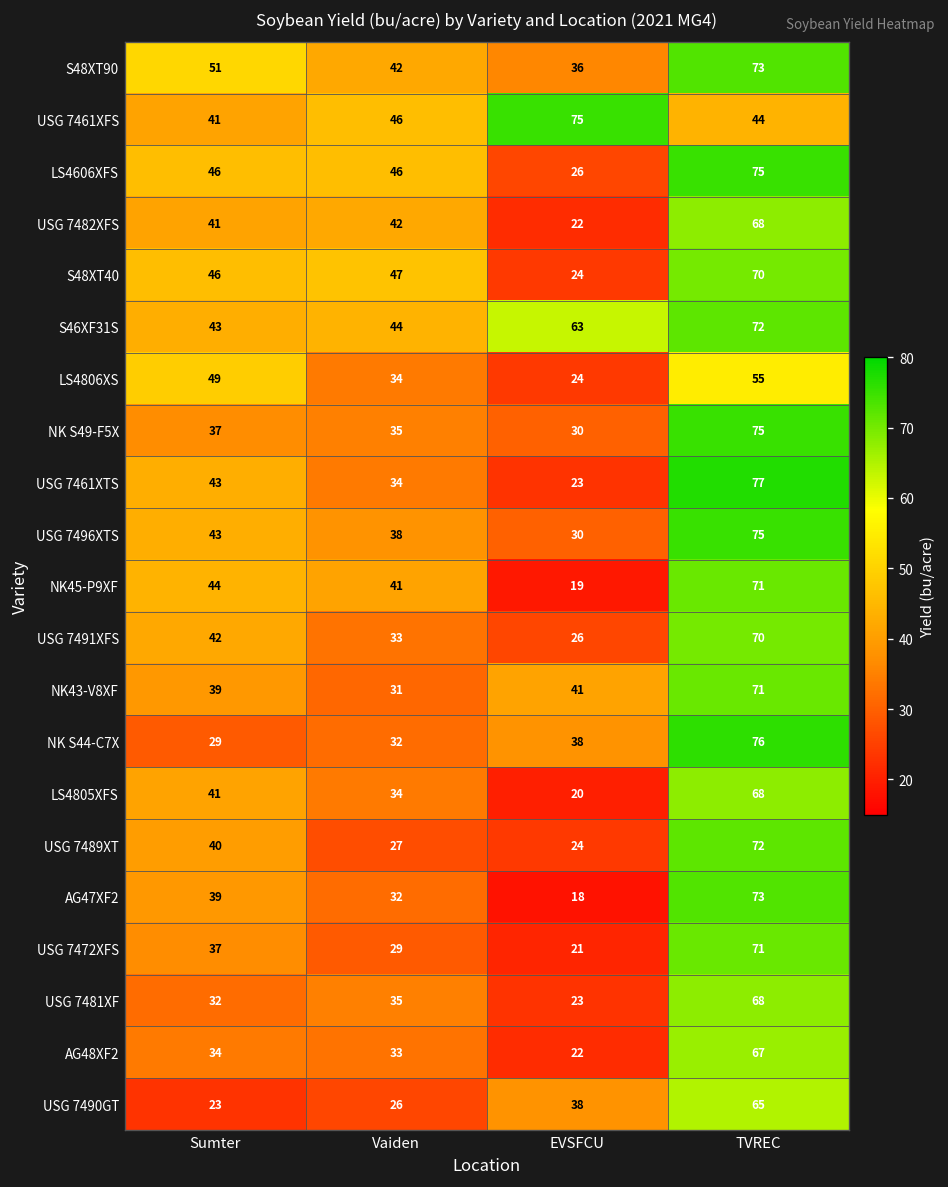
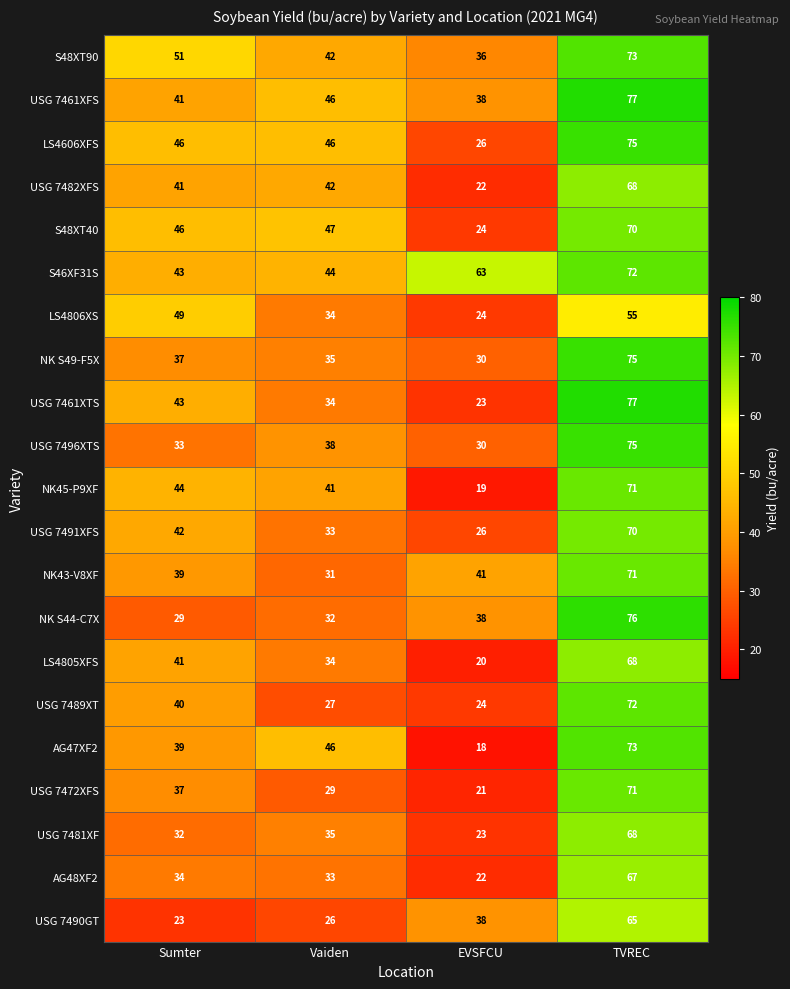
USG 7461XFS, EVSFCU: 75 -> 38
USG 7461XFS, TVREC: 44 -> 77
USG 7496XTS, Sumter: 43 -> 33
AG47XF2, Vaiden: 32 -> 46
